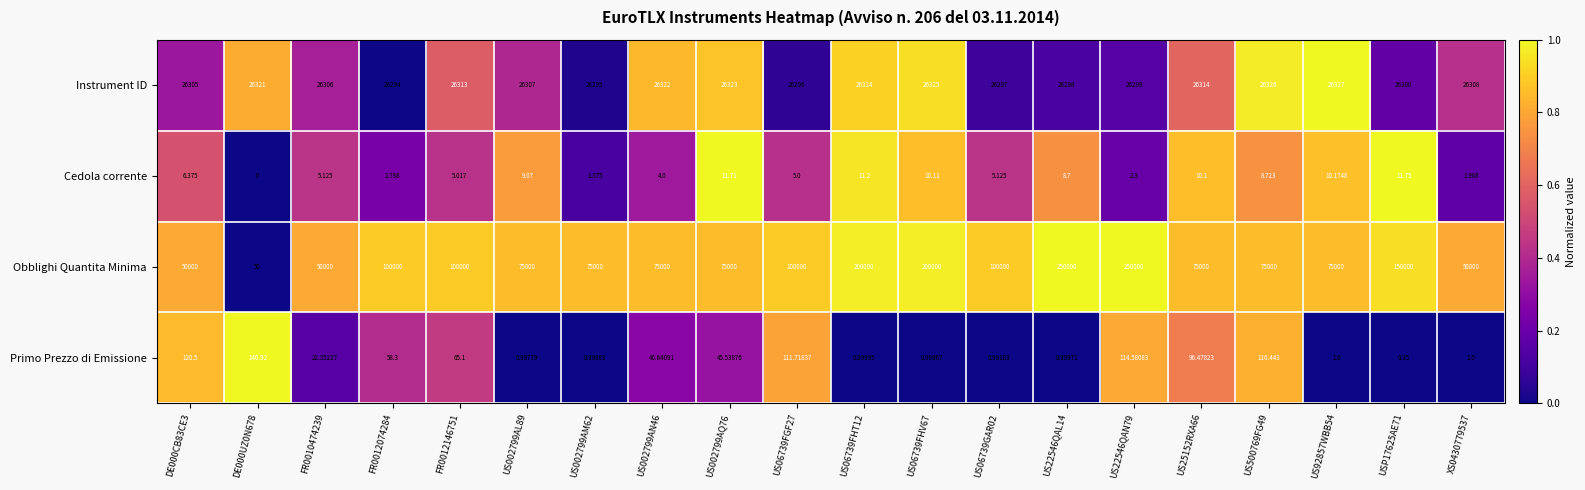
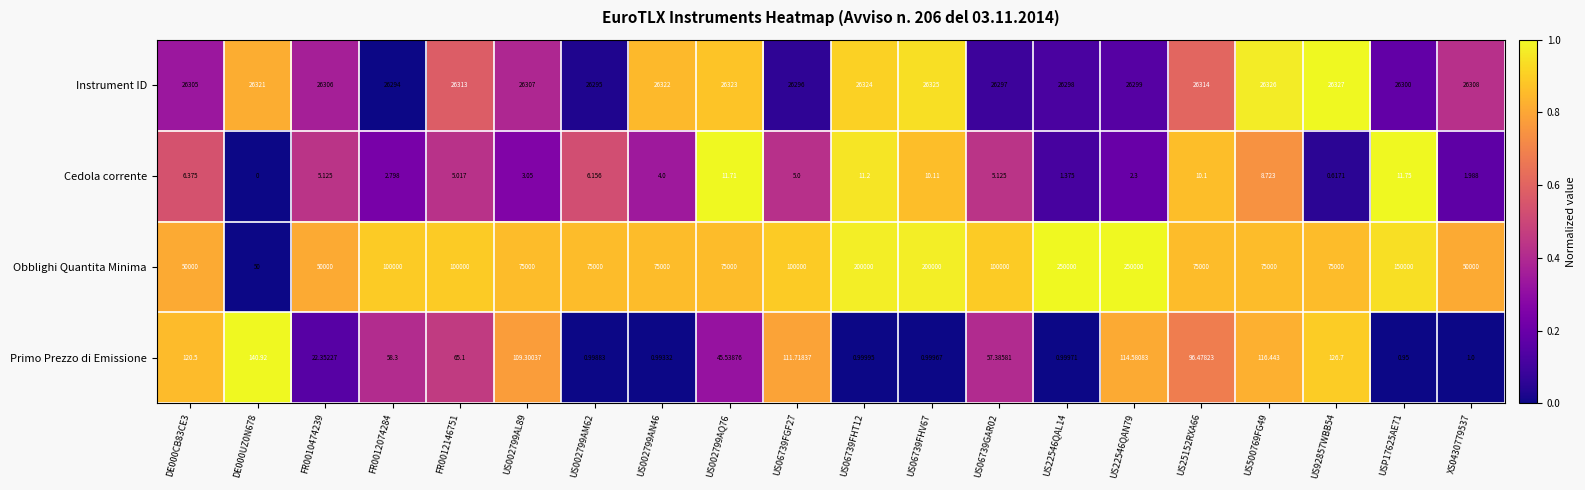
Cedola corrente, US002799AL89: 9.07 -> 3.05
Cedola corrente, US002799AM62: 1.375 -> 6.156
Cedola corrente, US22546QAL14: 8.7 -> 1.375
Cedola corrente, US92857WBB54: 10.1748 -> 0.6171
Primo Prezzo di Emissione, US002799AL89: 0.99779 -> 109.30037
Primo Prezzo di Emissione, US002799AN46: 40.64091 -> 0.99332
Primo Prezzo di Emissione, US06739GAR02: 0.99183 -> 57.38581
Primo Prezzo di Emissione, US92857WBB54: 1.0 -> 126.7
